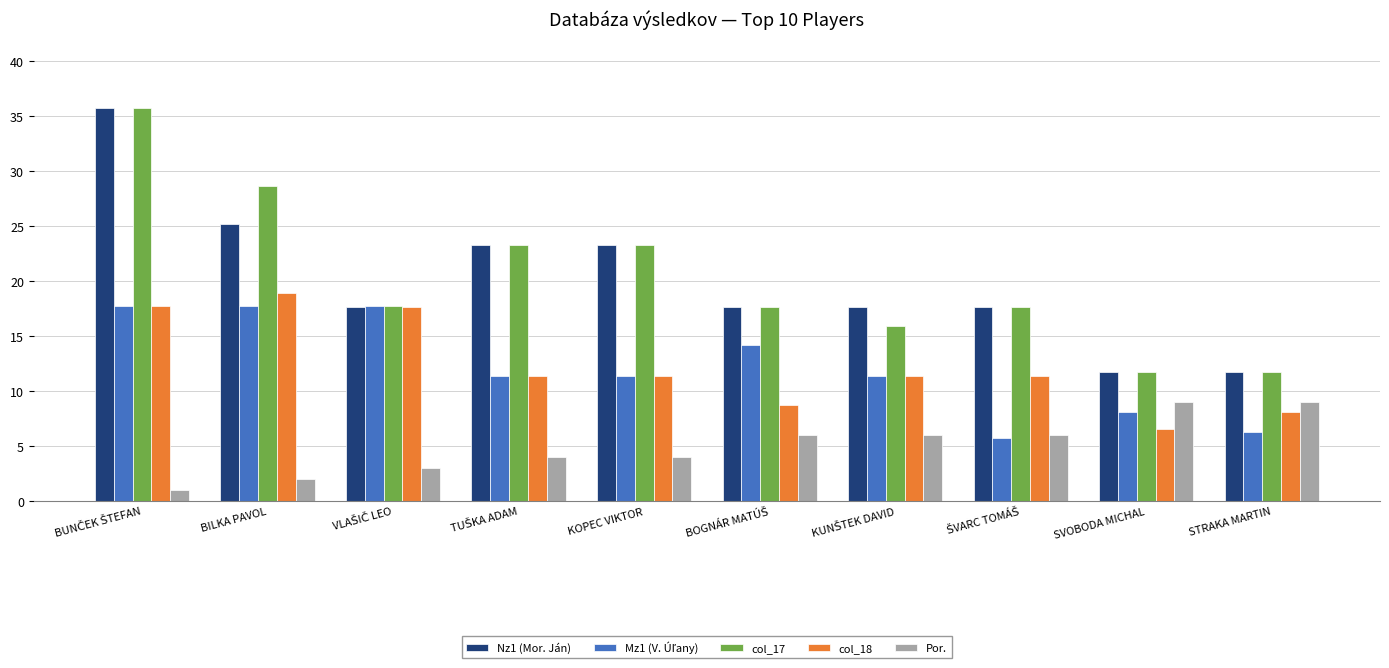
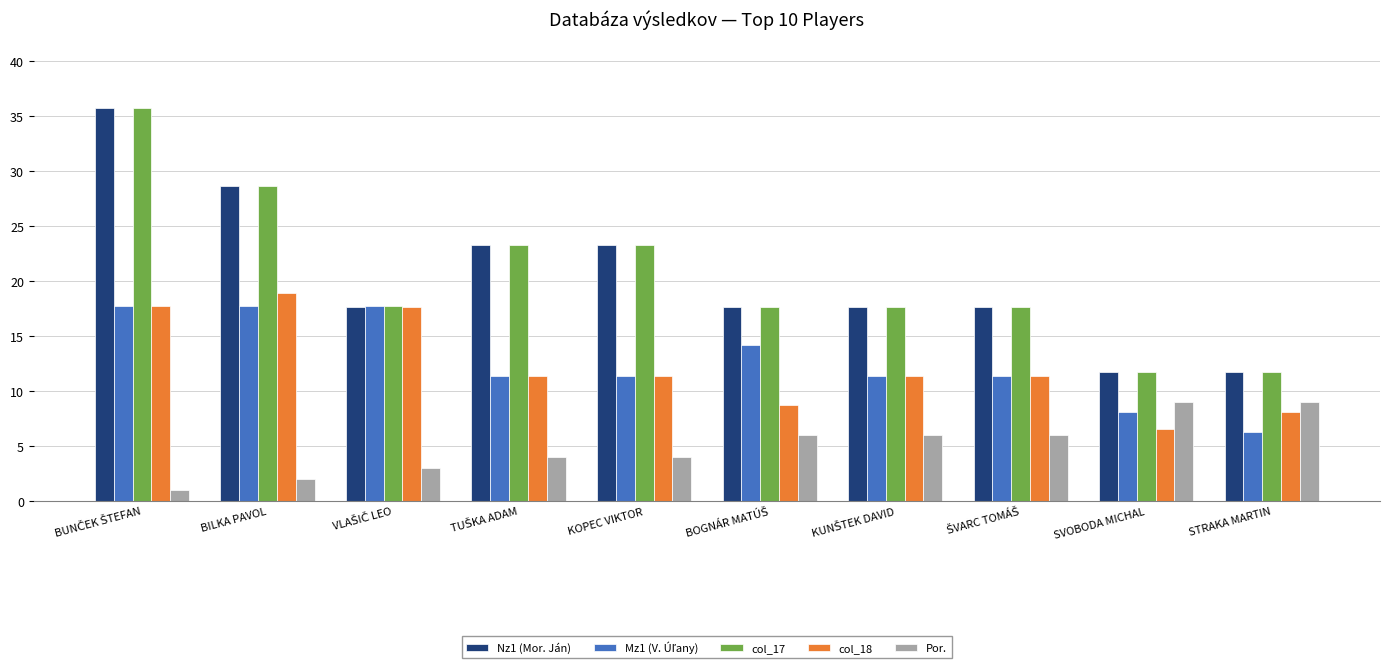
Nz1 (Mor. Ján), BILKA PAVOL: 25.2 -> 28.6
col_17, KUNŠTEK DAVID: 16.0 -> 17.6
Mz1 (V. Úľany), ŠVARC TOMÁŠ: 5.8 -> 11.4
